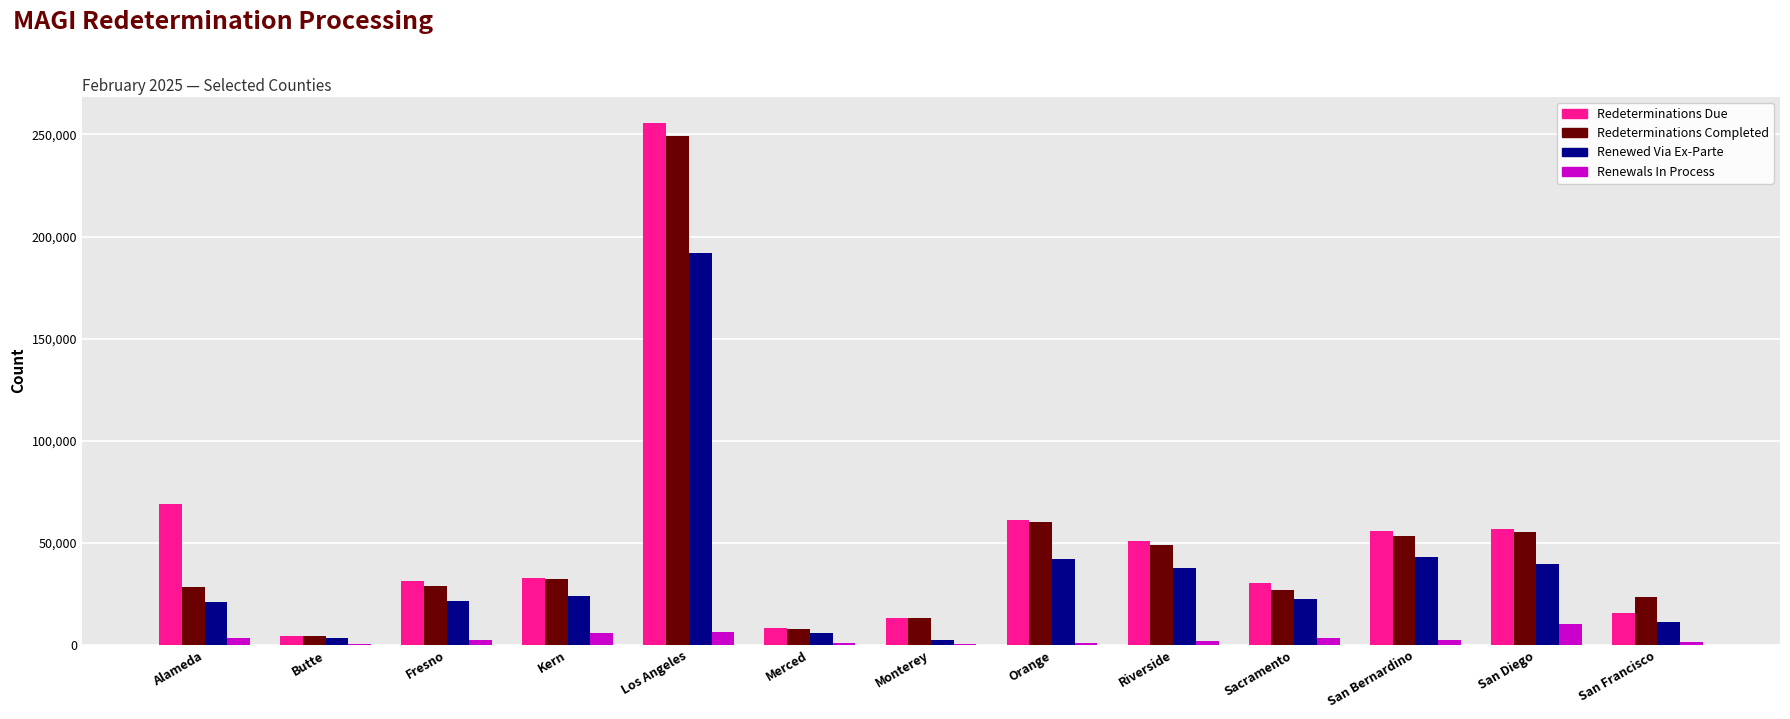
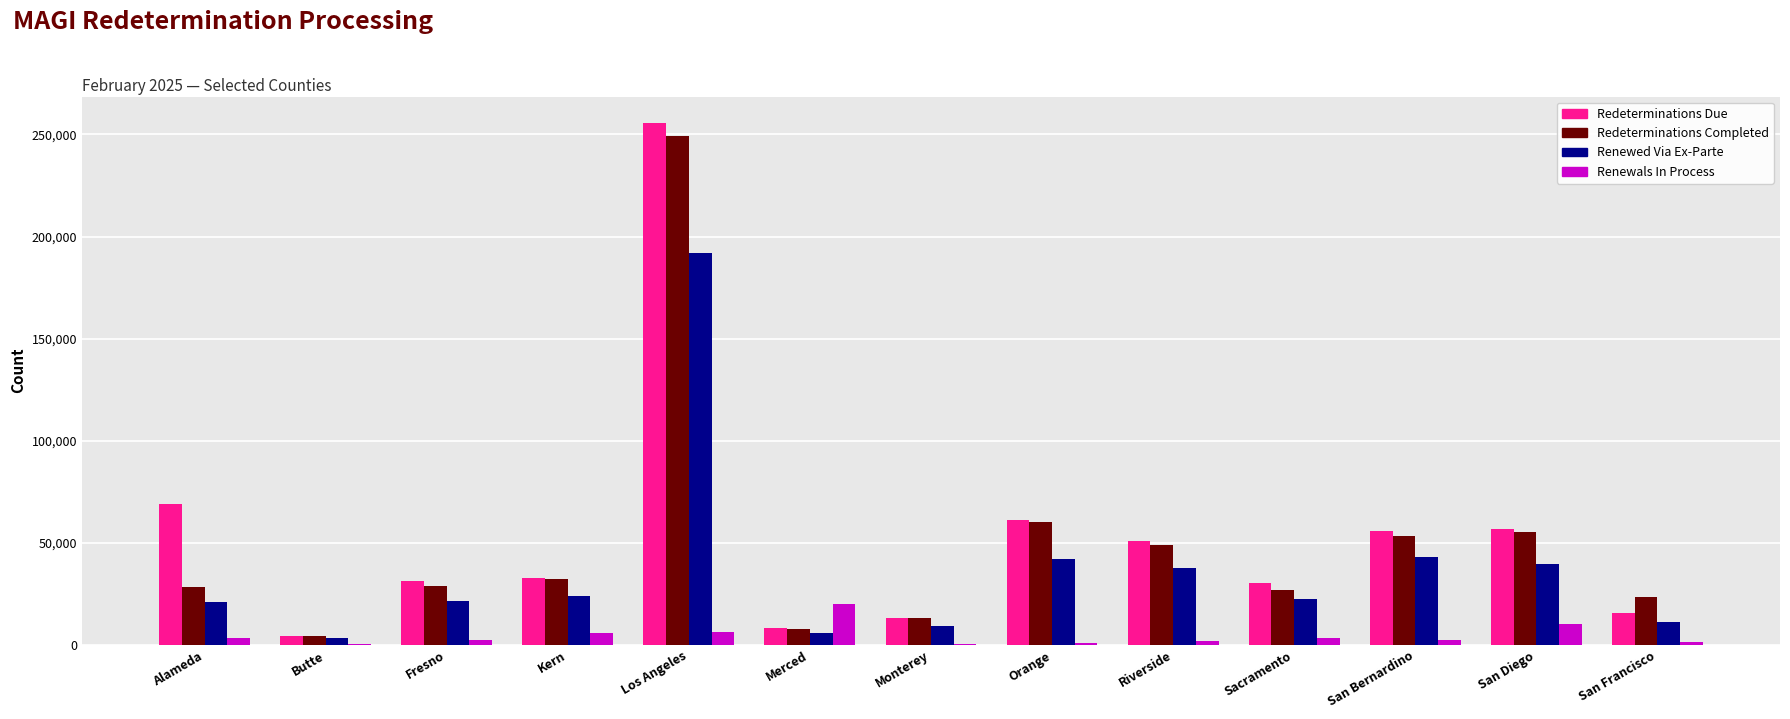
Renewals In Process, Merced: 1,000 -> 20,000
Renewed Via Ex-Parte, Monterey: 3,000 -> 9,000
